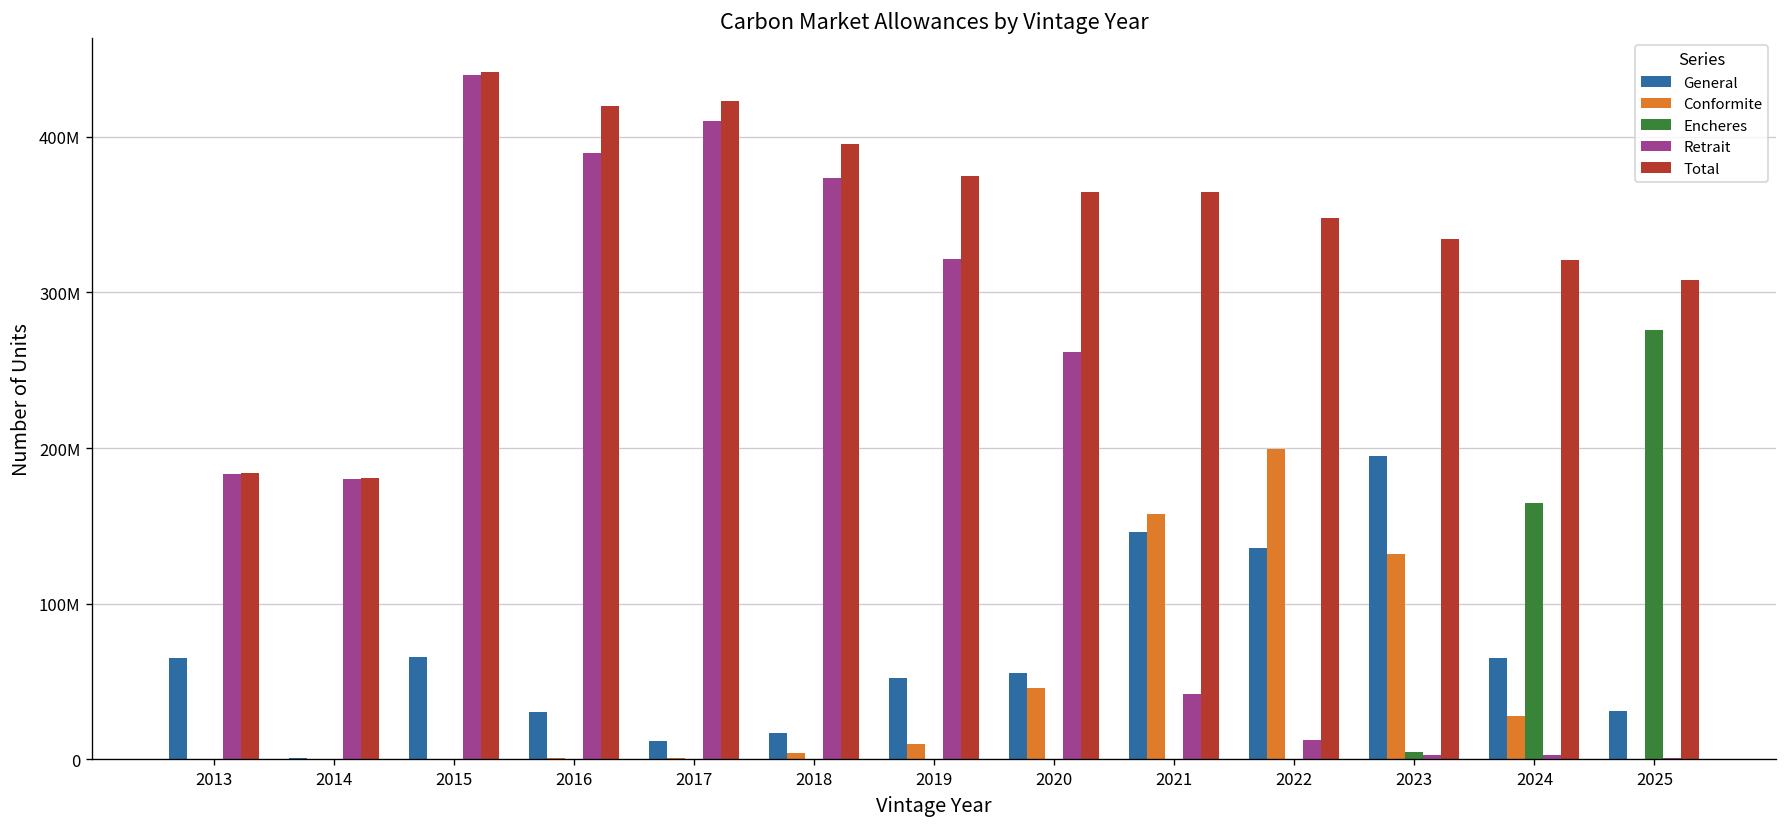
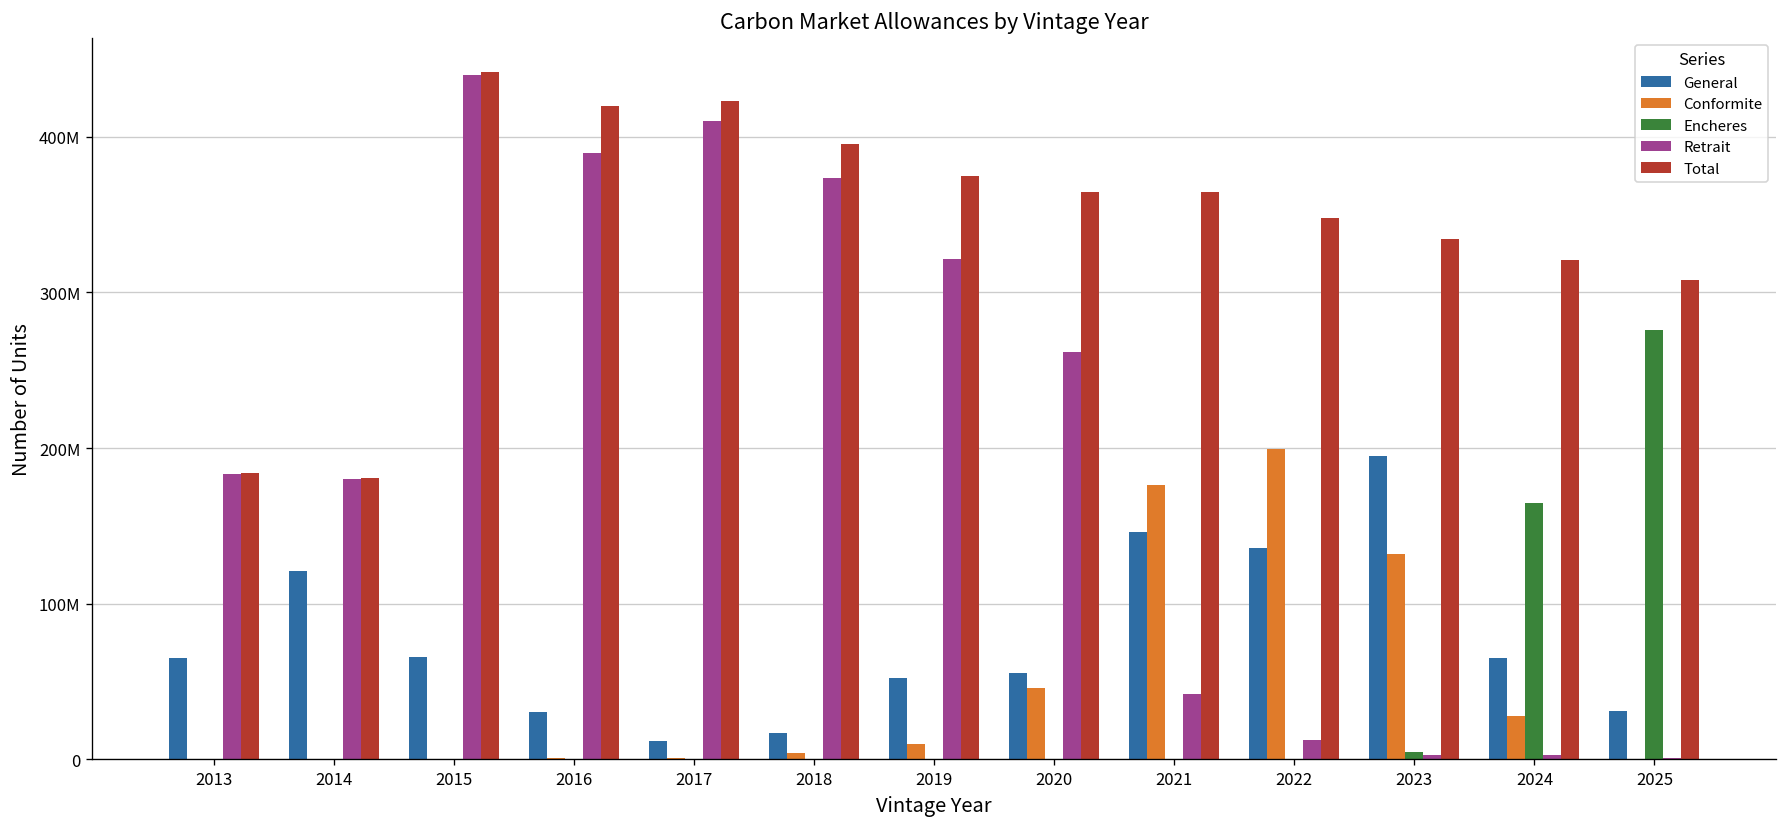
General, 2014: 1000000 -> 121000000
Conformite, 2021: 158000000 -> 176000000
